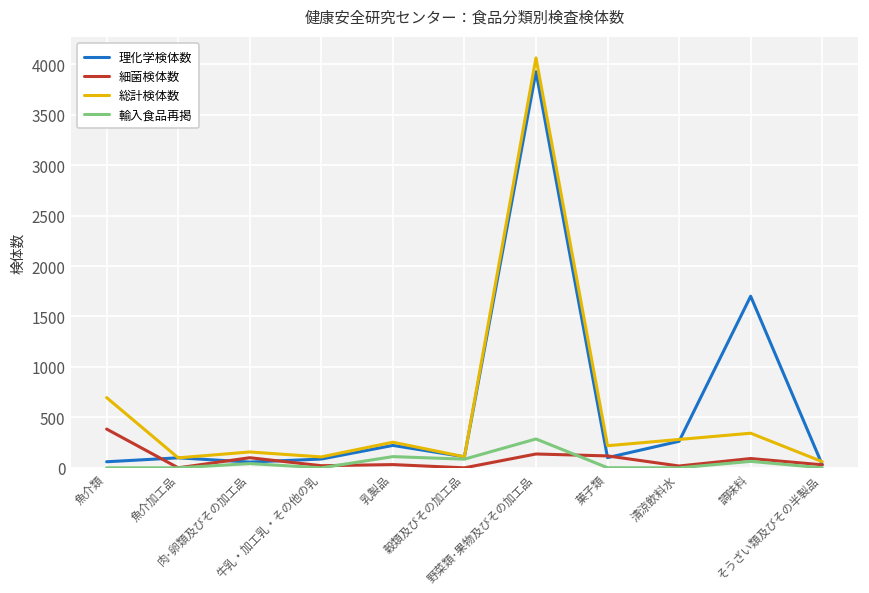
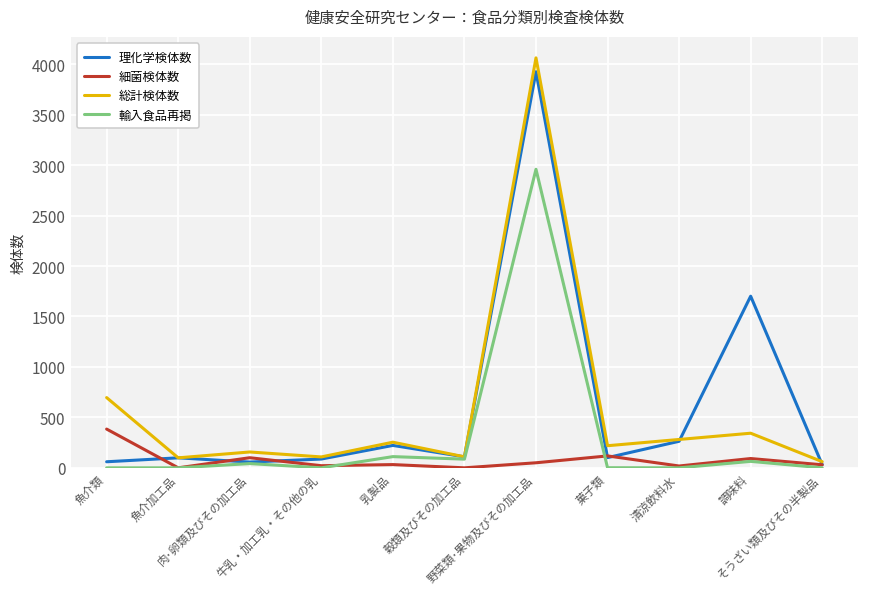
細菌検体数, 野菜類･果物及びその加工品: 140 -> 50
輸入食品再掲, 野菜類･果物及びその加工品: 300 -> 3000
